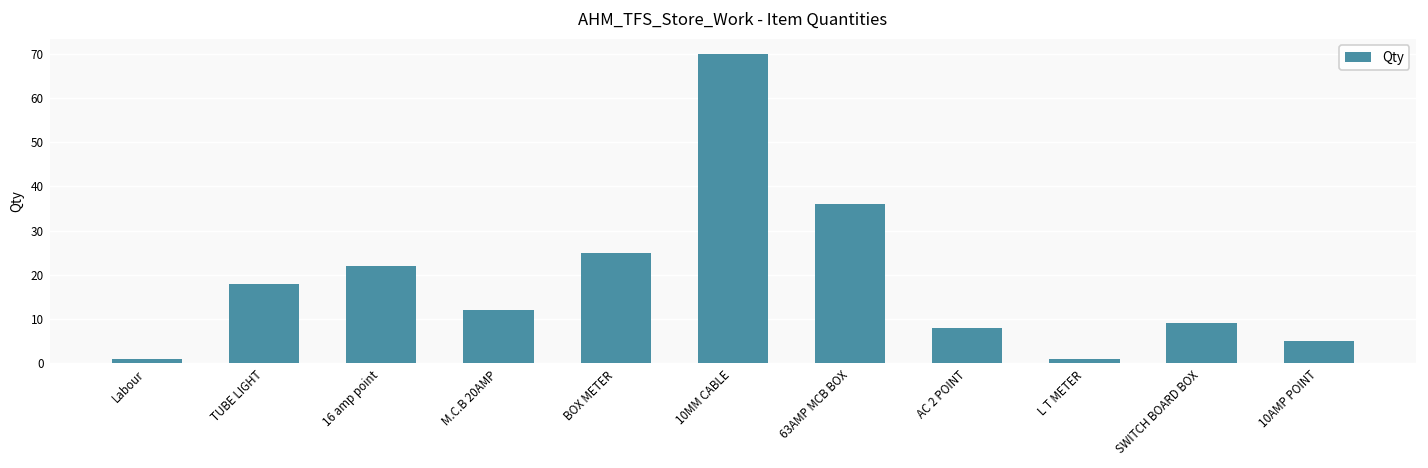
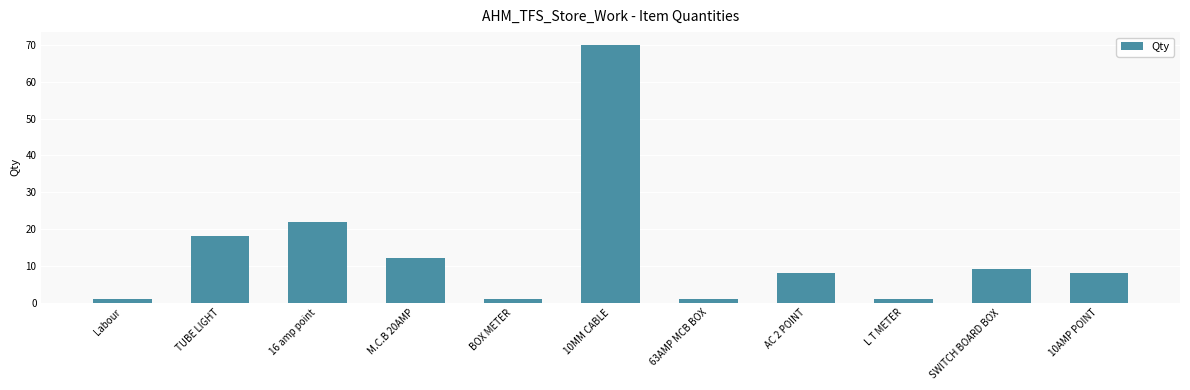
BOX METER: 25 -> 1
63AMP MCB BOX: 36 -> 1
10AMP POINT: 5 -> 8
